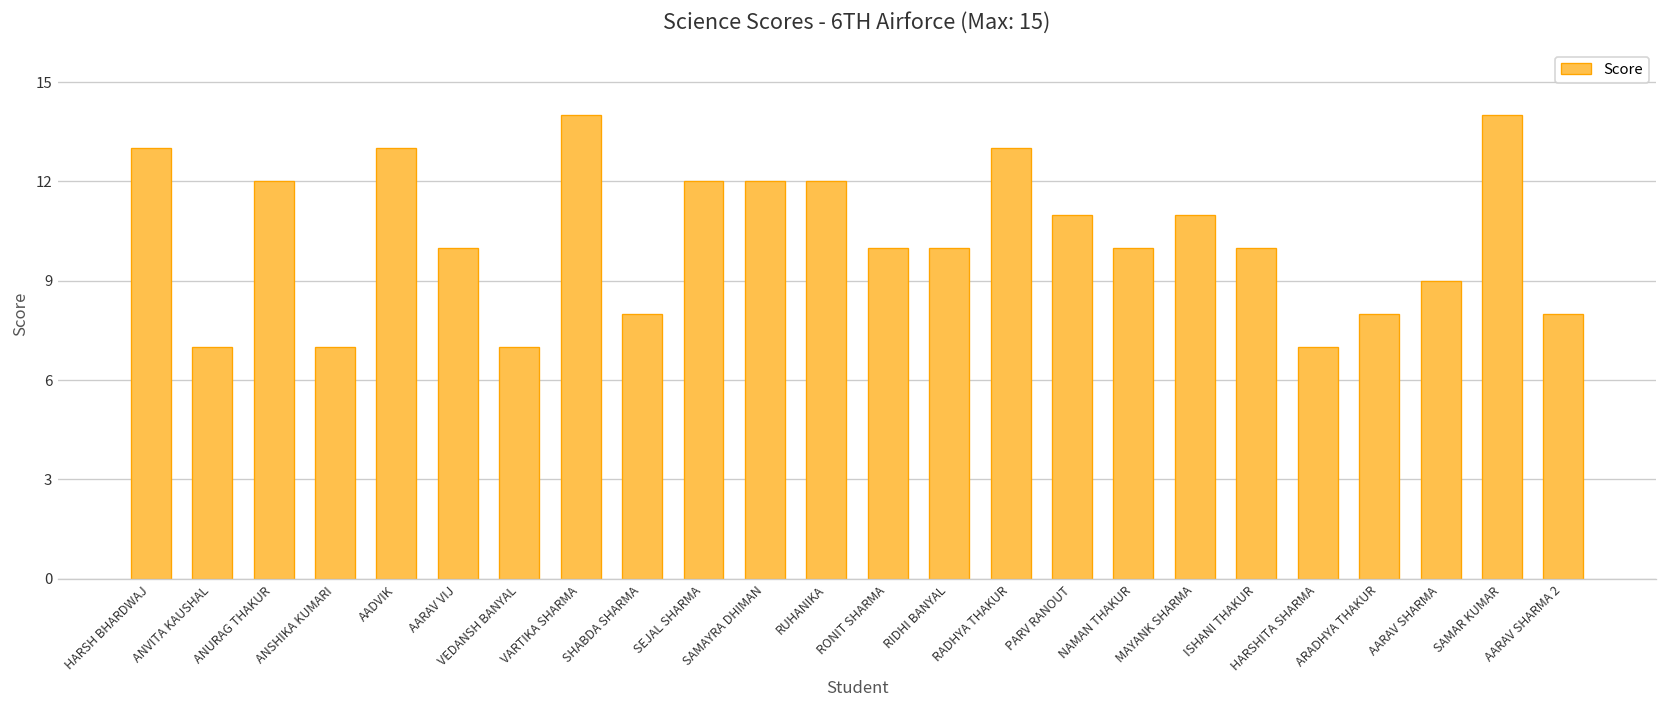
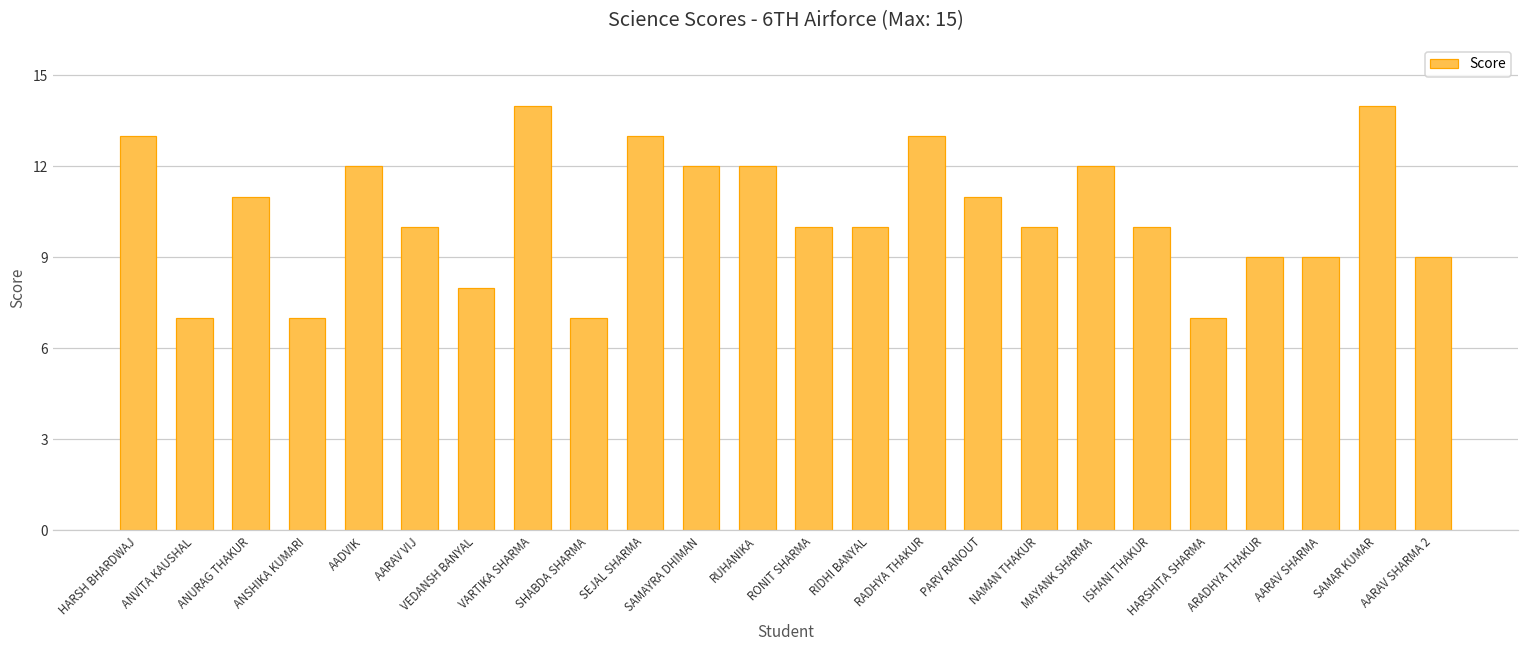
ANURAG THAKUR: 12 -> 11
AADVIK: 13 -> 12
VEDANSH BANYAL: 7 -> 8
SHABDA SHARMA: 8 -> 7
SEJAL SHARMA: 12 -> 13
MAYANK SHARMA: 11 -> 12
ARADHYA THAKUR: 8 -> 9
AARAV SHARMA 2: 8 -> 9
